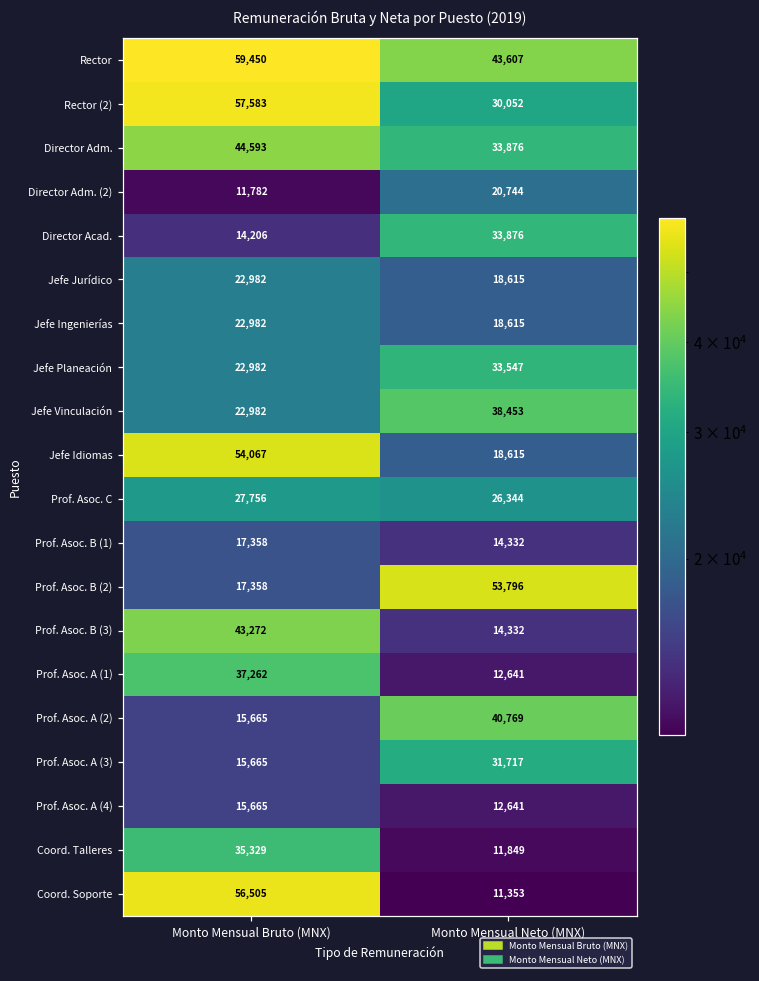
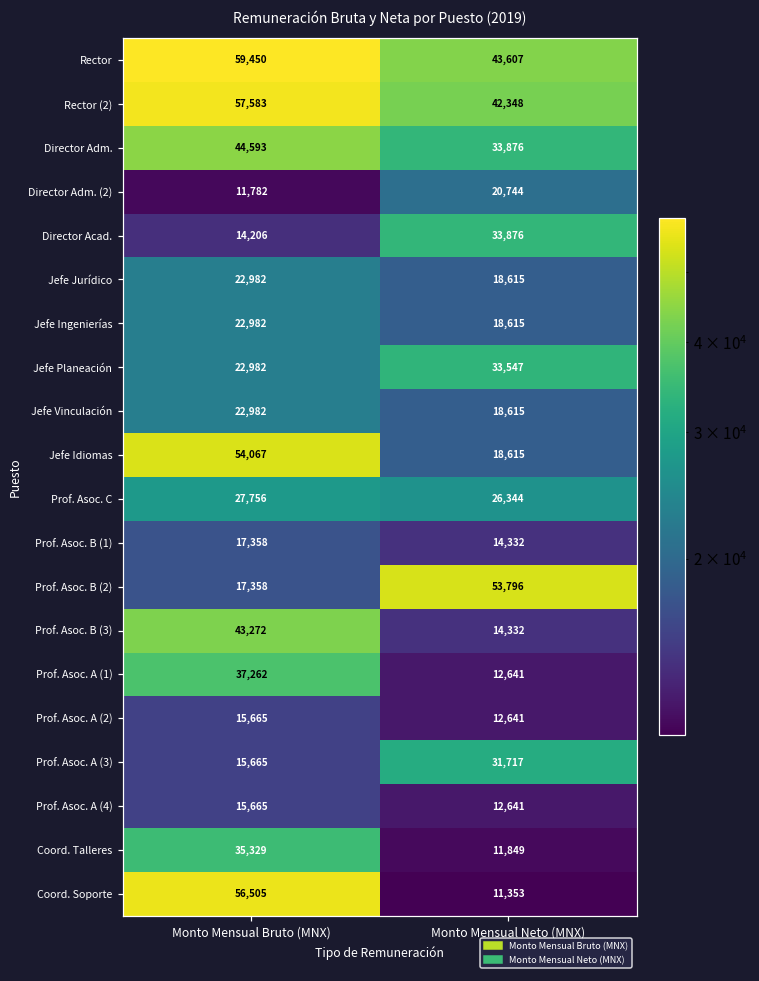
Rector (2), Monto Mensual Neto (MNX): 30,052 -> 42,348
Jefe Vinculación, Monto Mensual Neto (MNX): 38,453 -> 18,615
Prof. Asoc. A (2), Monto Mensual Neto (MNX): 40,769 -> 12,641
